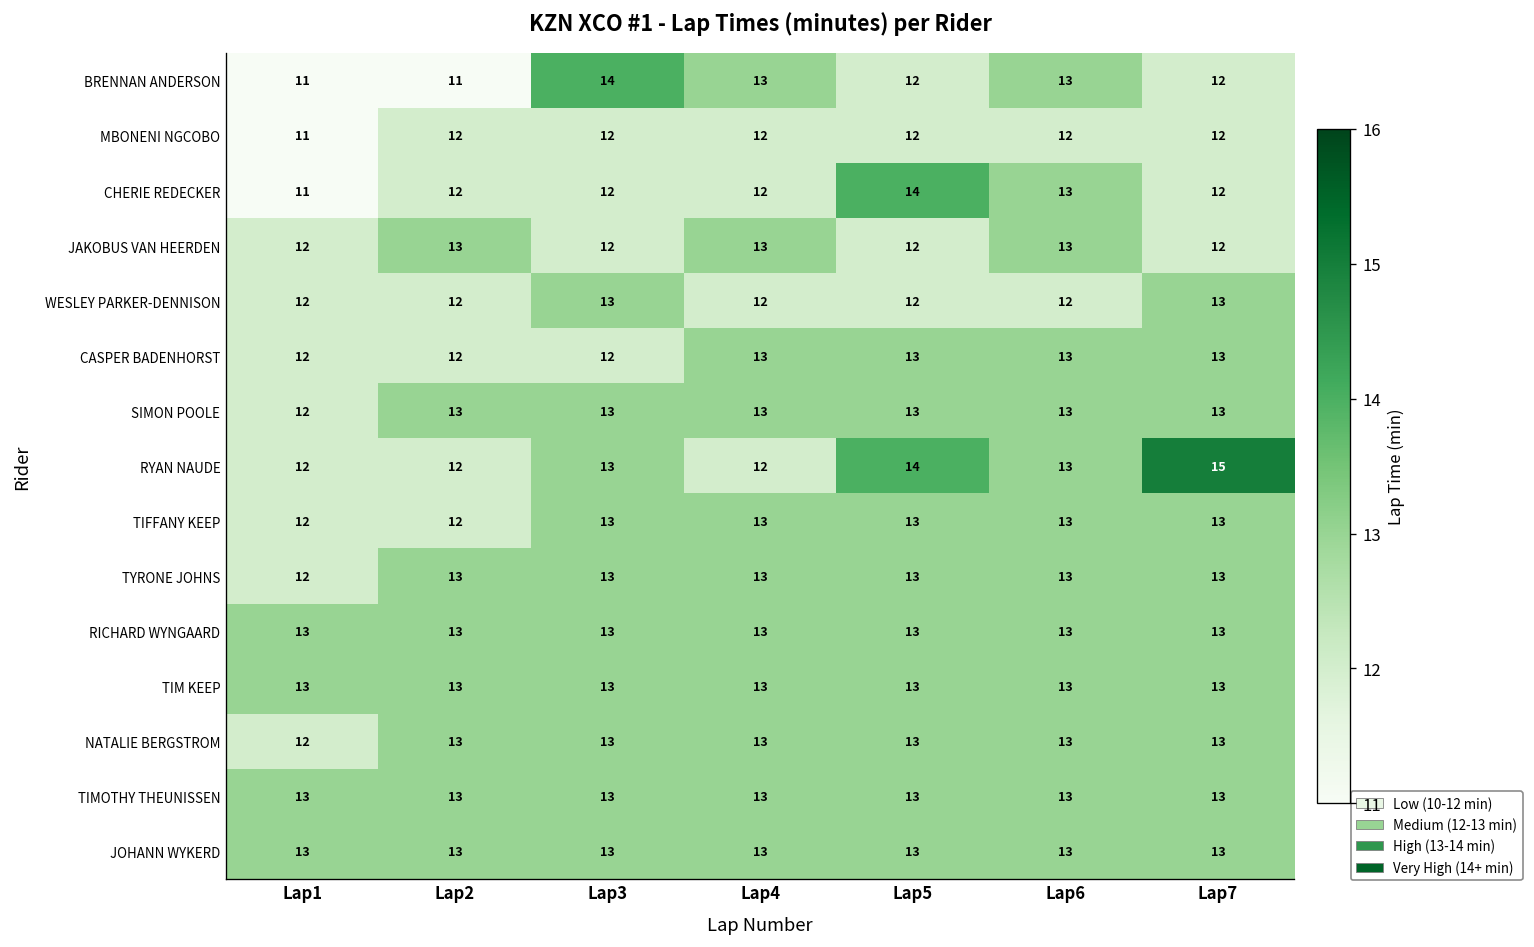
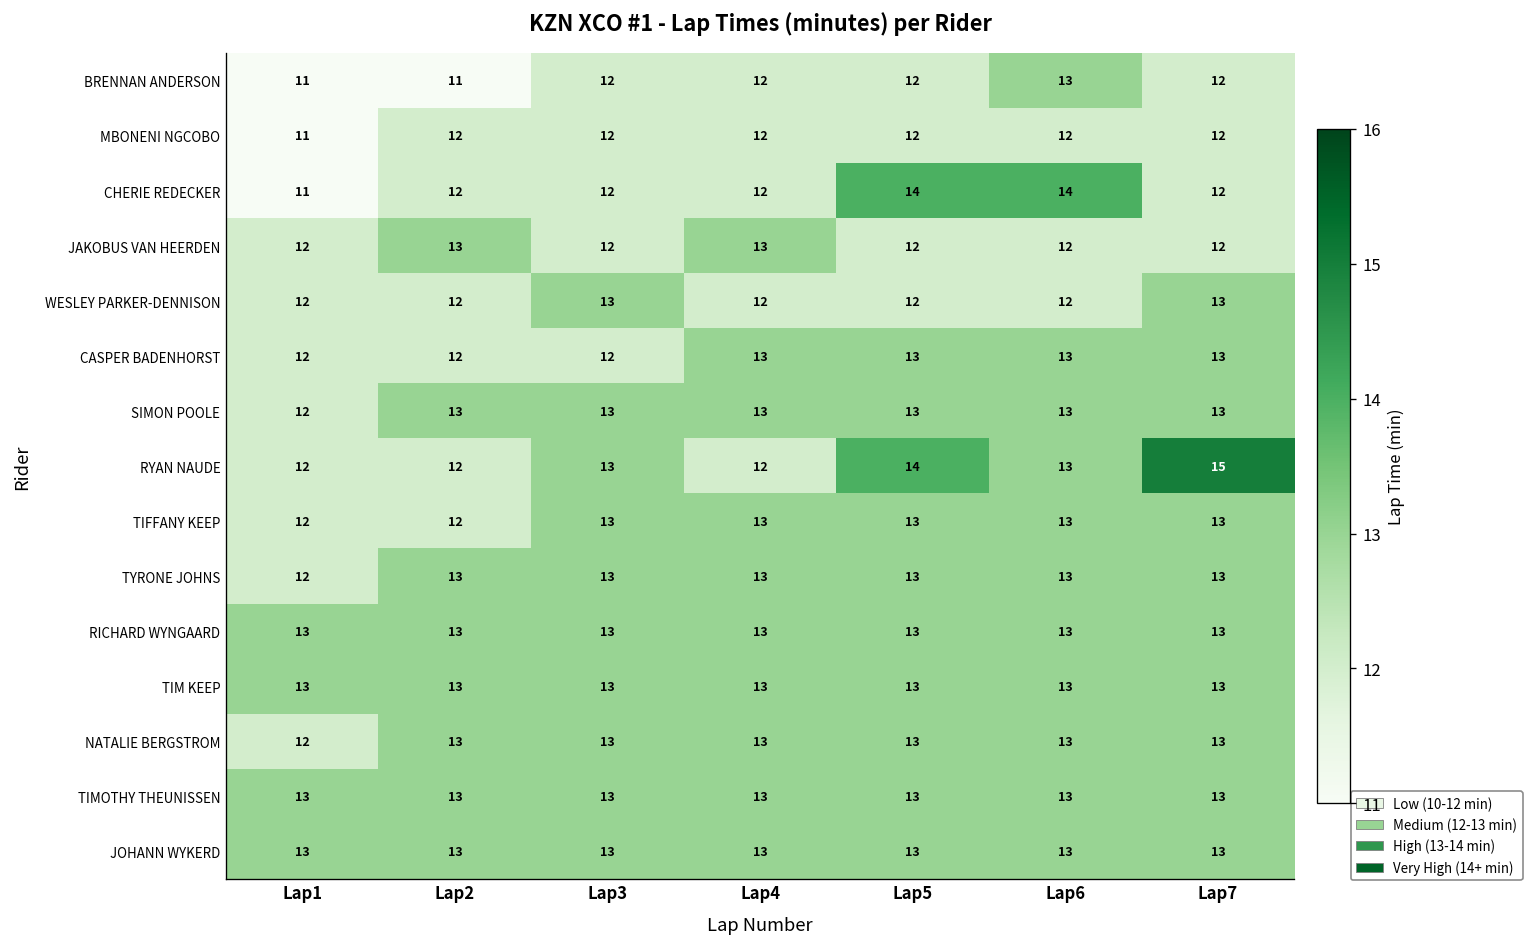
BRENNAN ANDERSON, Lap3: 14 -> 12
BRENNAN ANDERSON, Lap4: 13 -> 12
CHERIE REDECKER, Lap6: 13 -> 14
JAKOBUS VAN HEERDEN, Lap6: 13 -> 12
